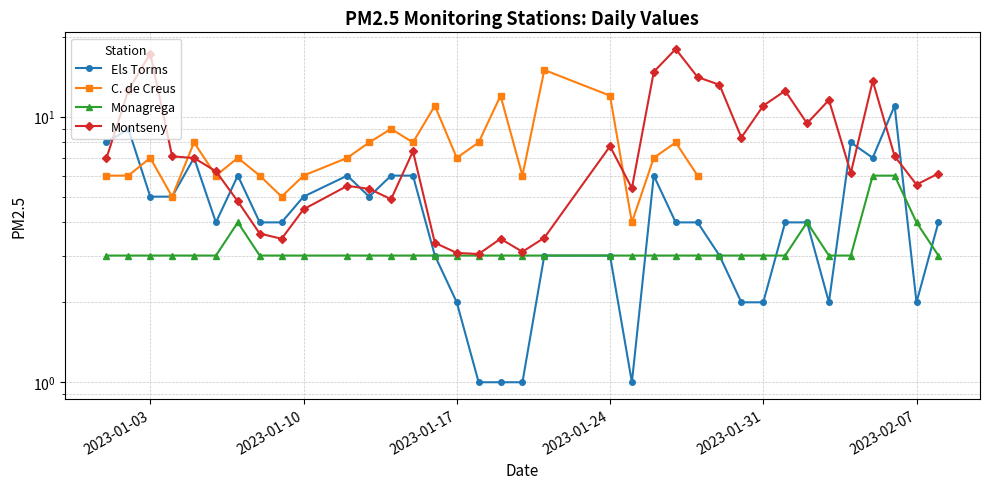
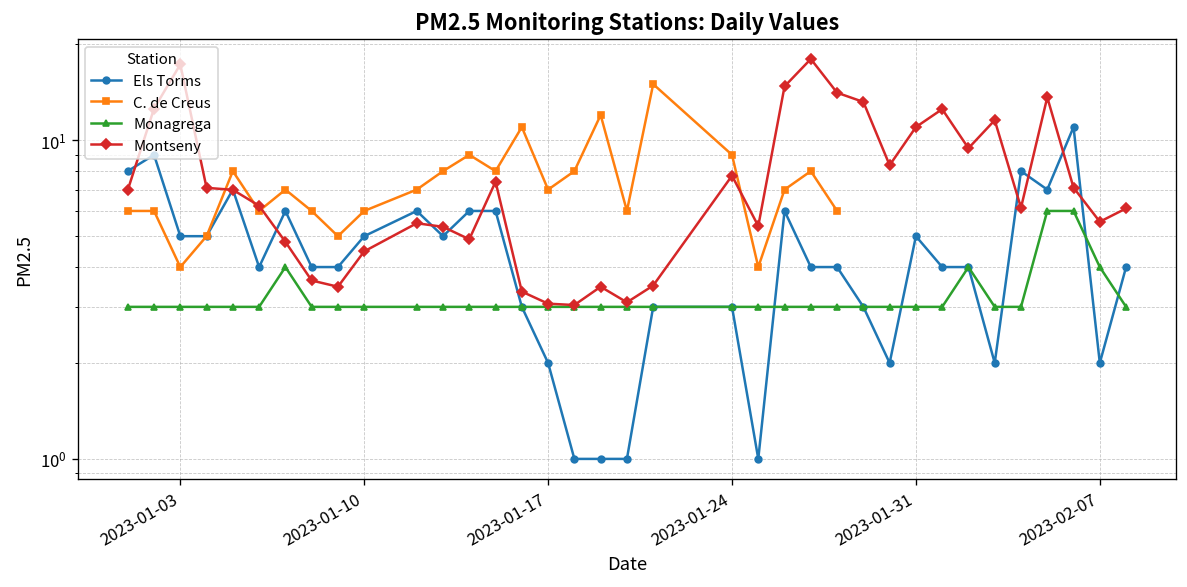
C. de Creus, 2023-01-03: 7 -> 4
C. de Creus, 2023-01-24: 12 -> 9
Els Torms, 2023-01-31: 2 -> 5
